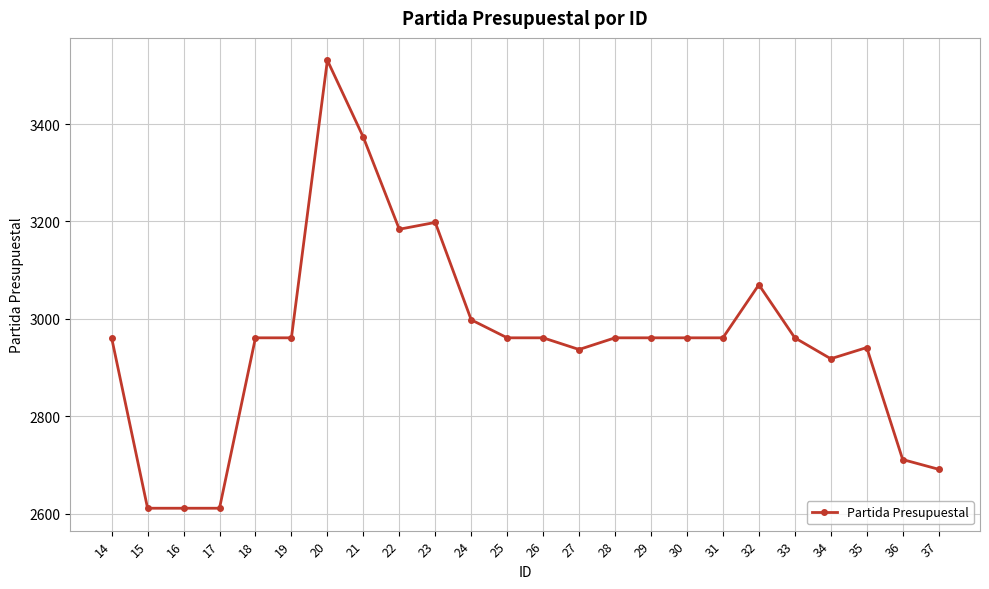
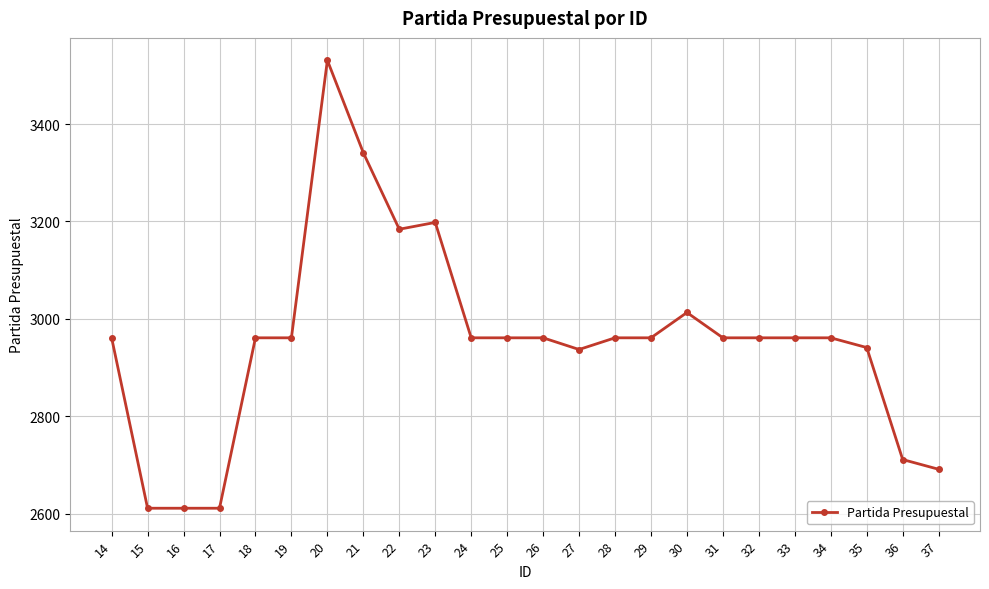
21: 3370 -> 3340
24: 3000 -> 2960
30: 2960 -> 3010
32: 3070 -> 2960
34: 2920 -> 2960
